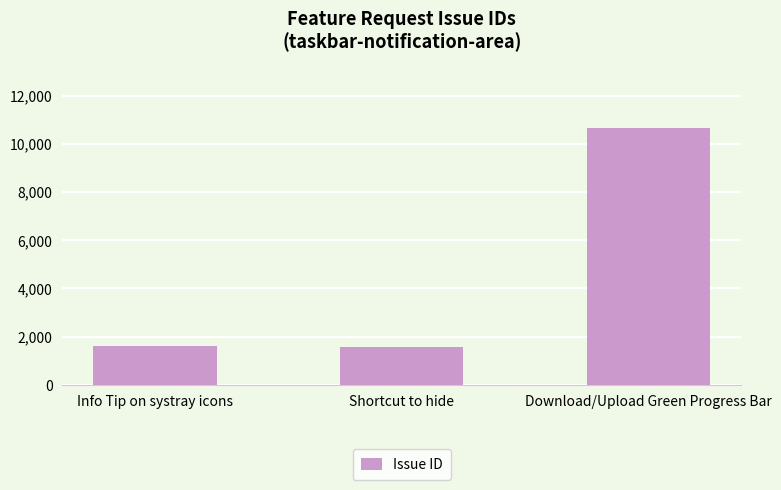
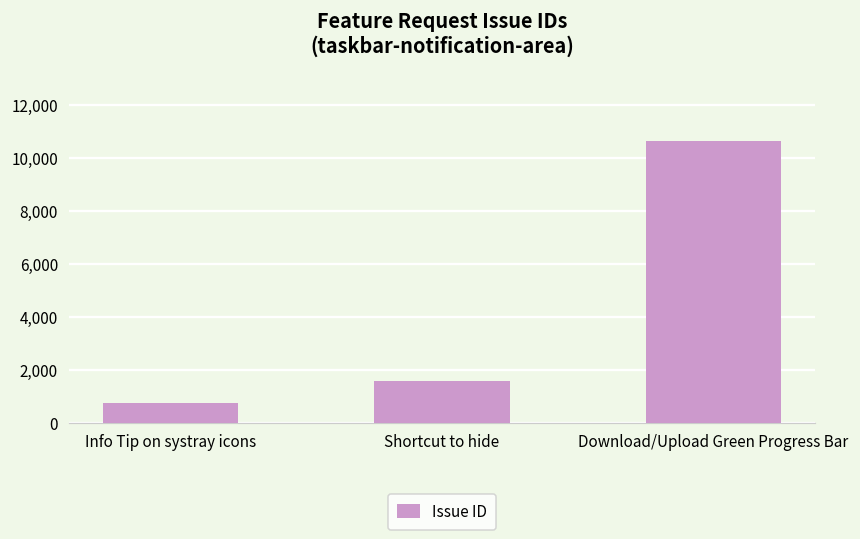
Info Tip on systray icons: 1,600 -> 800
